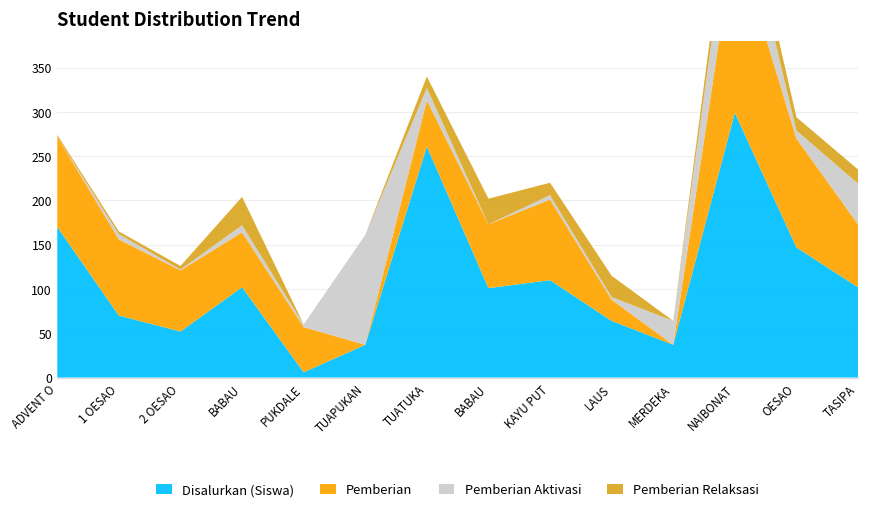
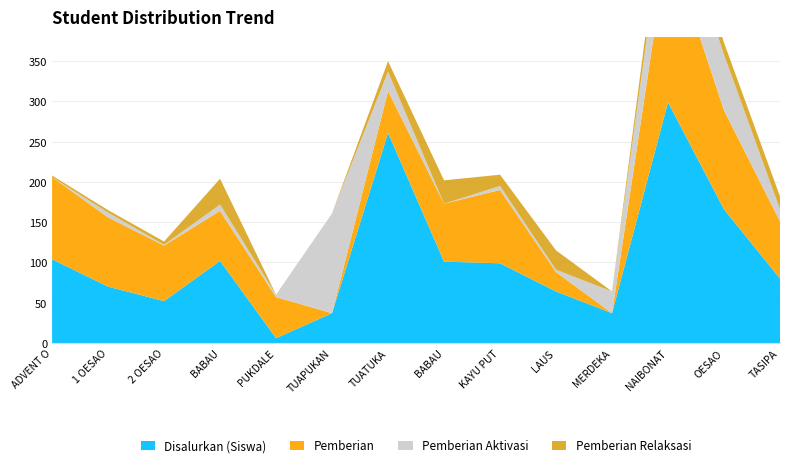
Disalurkan (Siswa), ADVENT O: 170 -> 100
Pemberian Aktivasi, TUATUKA: 10 -> 20
Disalurkan (Siswa), KAYU PUT: 110 -> 100
Disalurkan (Siswa), OESAO: 150 -> 170
Pemberian Aktivasi, OESAO: 10 -> 70
Disalurkan (Siswa), TASIPA: 100 -> 80
Pemberian Aktivasi, TASIPA: 50 -> 20
